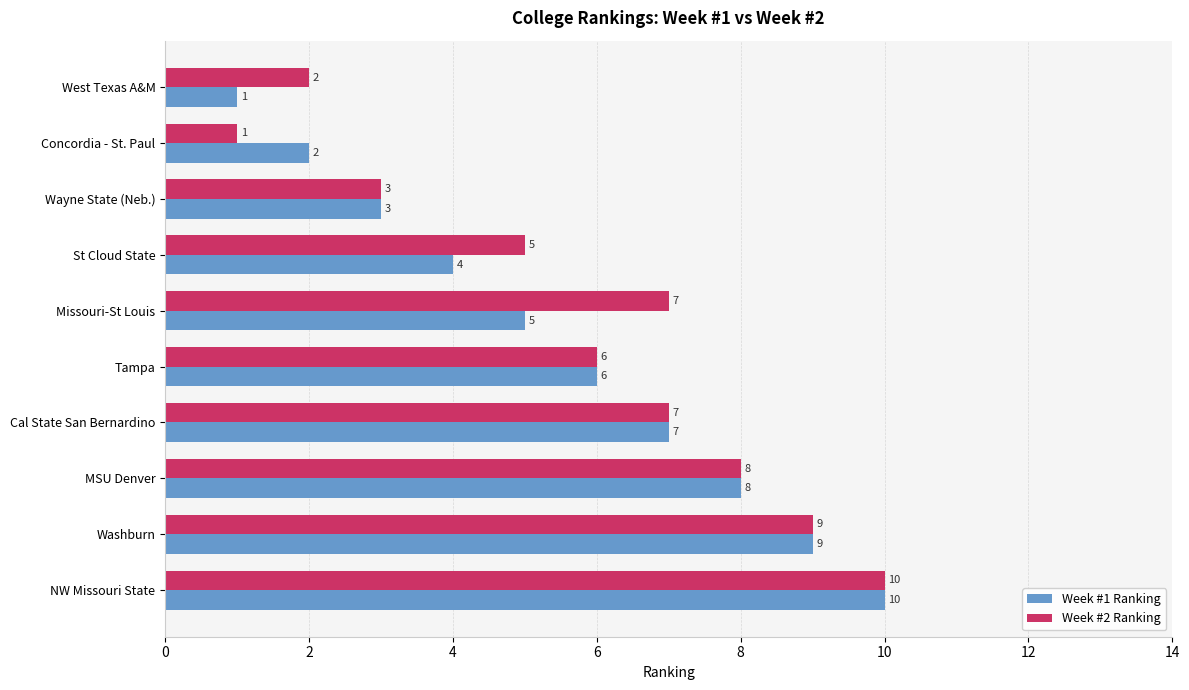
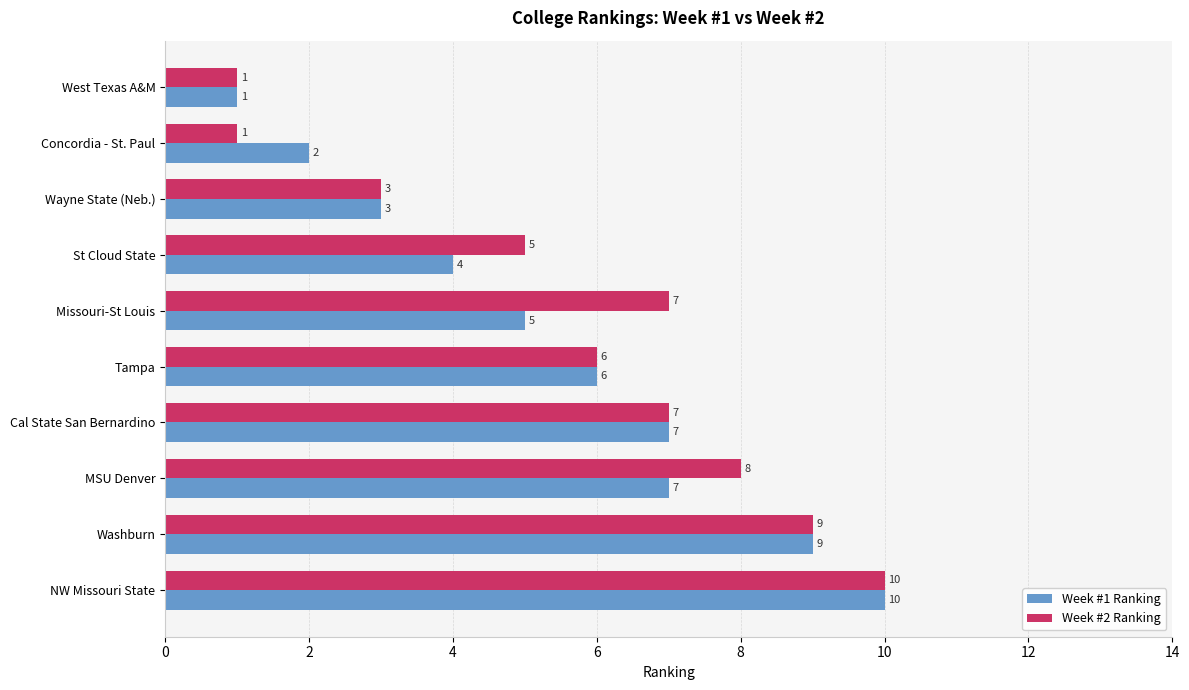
Week #2 Ranking, West Texas A&M: 2 -> 1
Week #1 Ranking, MSU Denver: 8 -> 7
